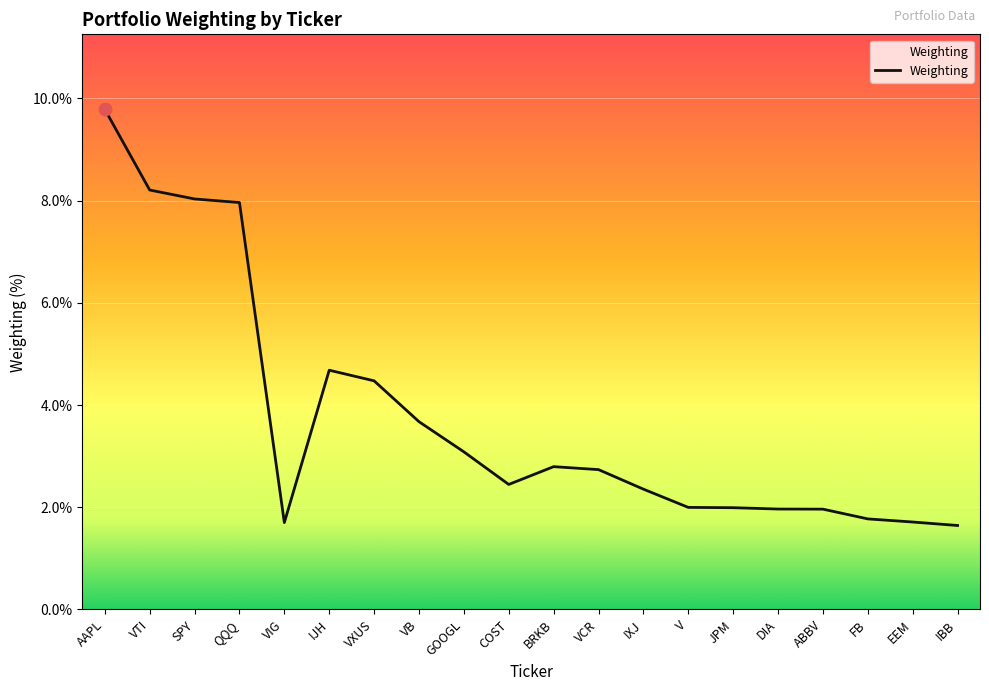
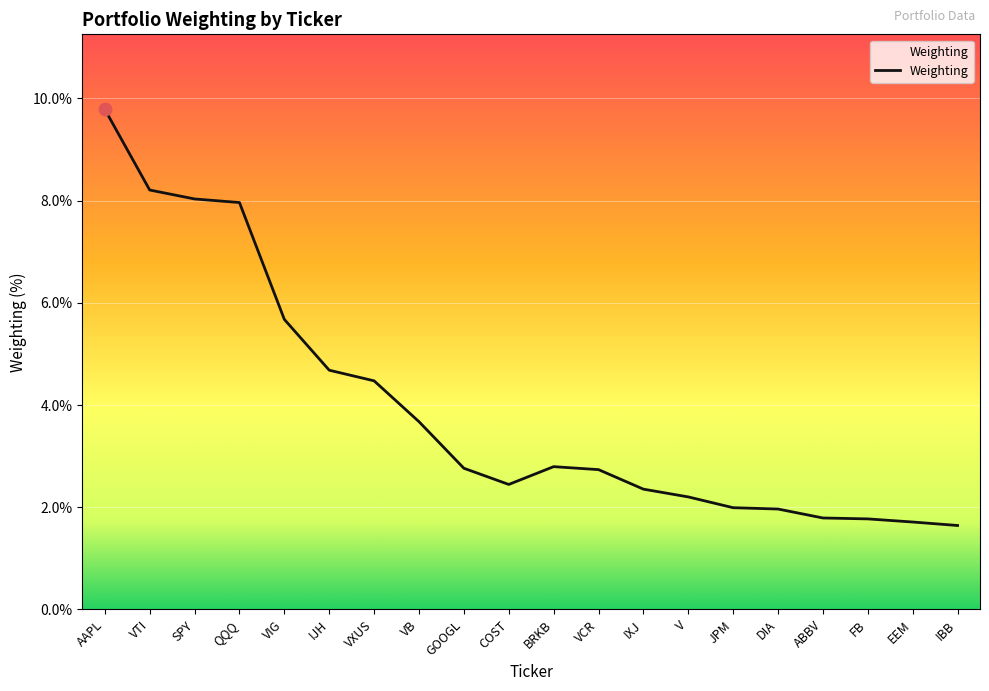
Weighting, VIG: 1.7% -> 5.7%
Weighting, GOOGL: 3.1% -> 2.8%
Weighting, V: 2.0% -> 2.2%
Weighting, ABBV: 2.0% -> 1.8%
